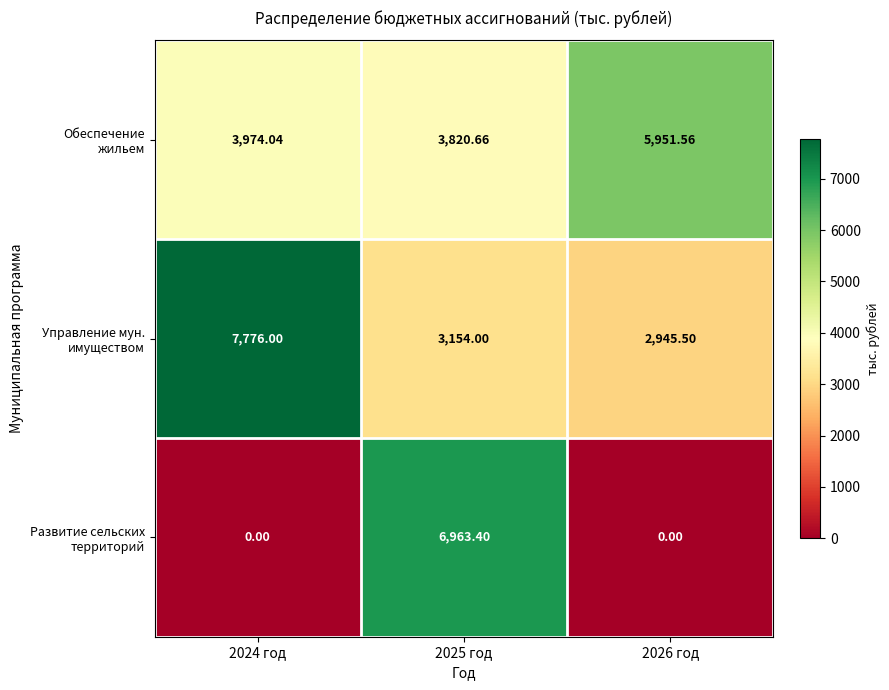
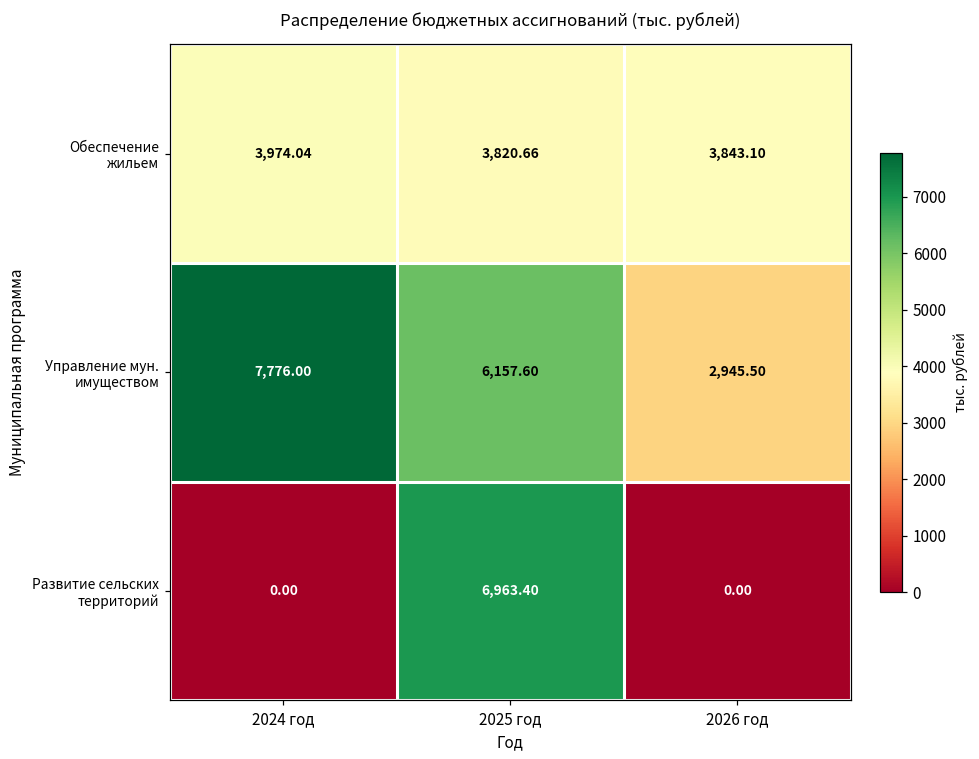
Обеспечение жильем, 2026 год: 5,951.56 -> 3,843.10
Управление мун. имуществом, 2025 год: 3,154.00 -> 6,157.60
